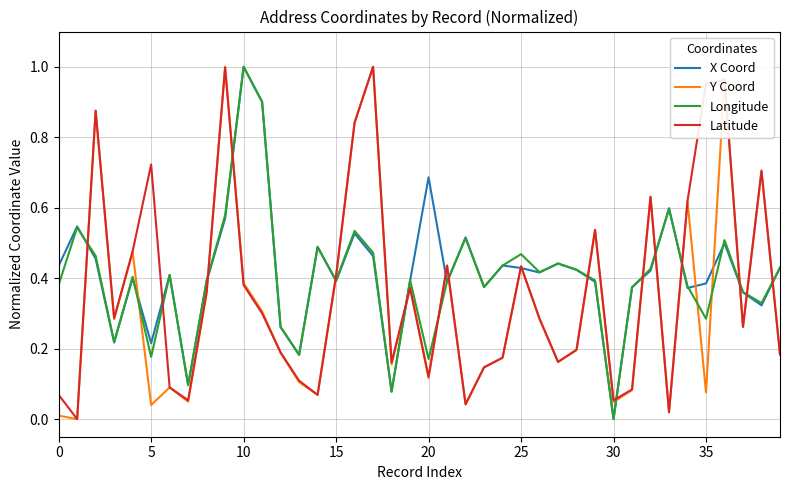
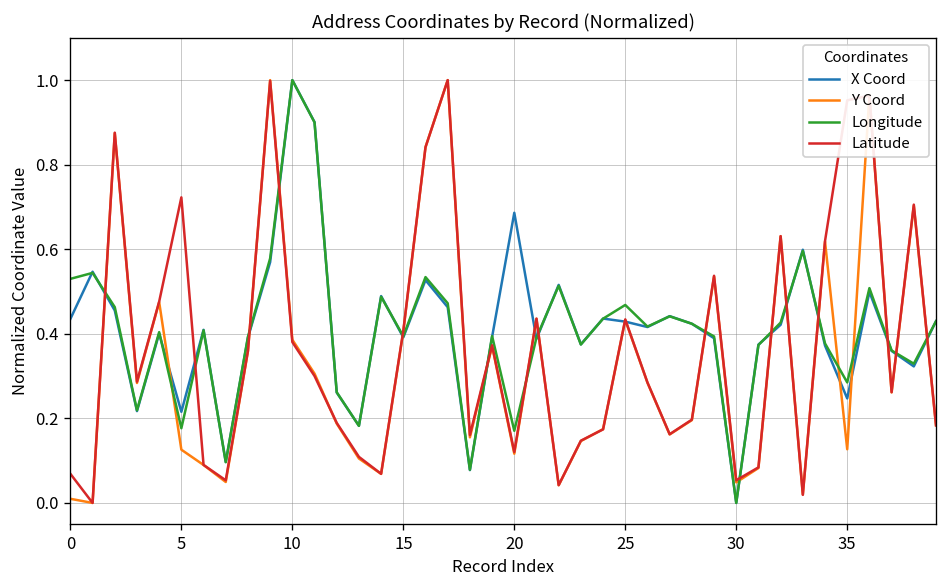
Longitude, 0: 0.38 -> 0.53
Y Coord, 5: 0.04 -> 0.13
X Coord, 35: 0.38 -> 0.25
Y Coord, 35: 0.08 -> 0.13
